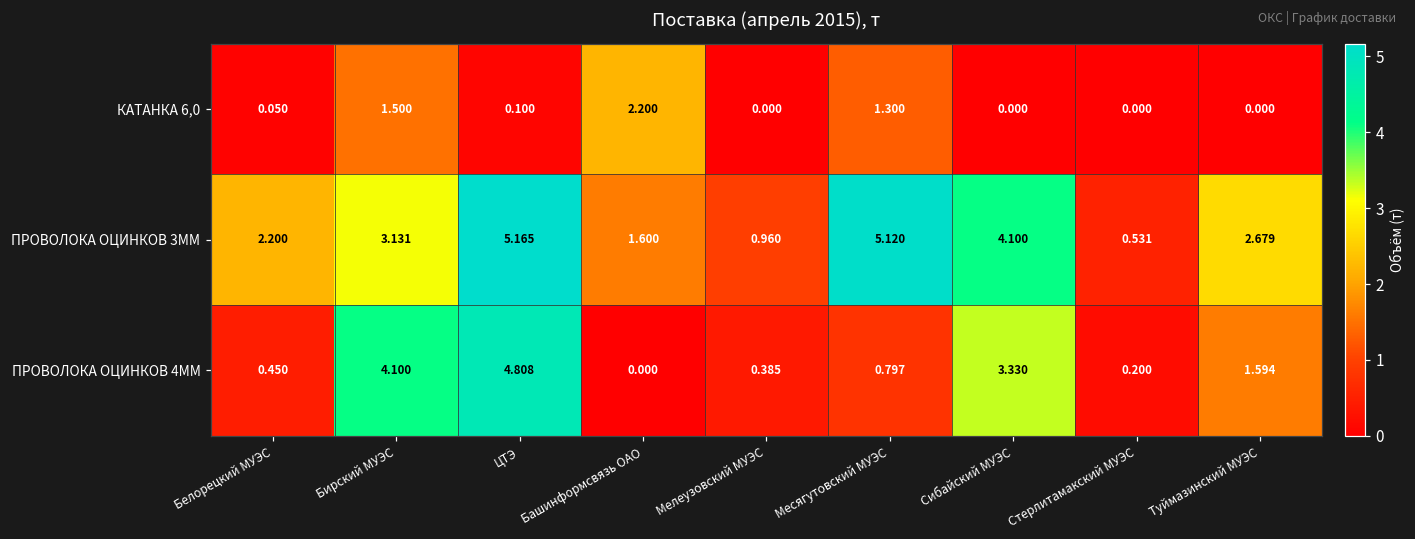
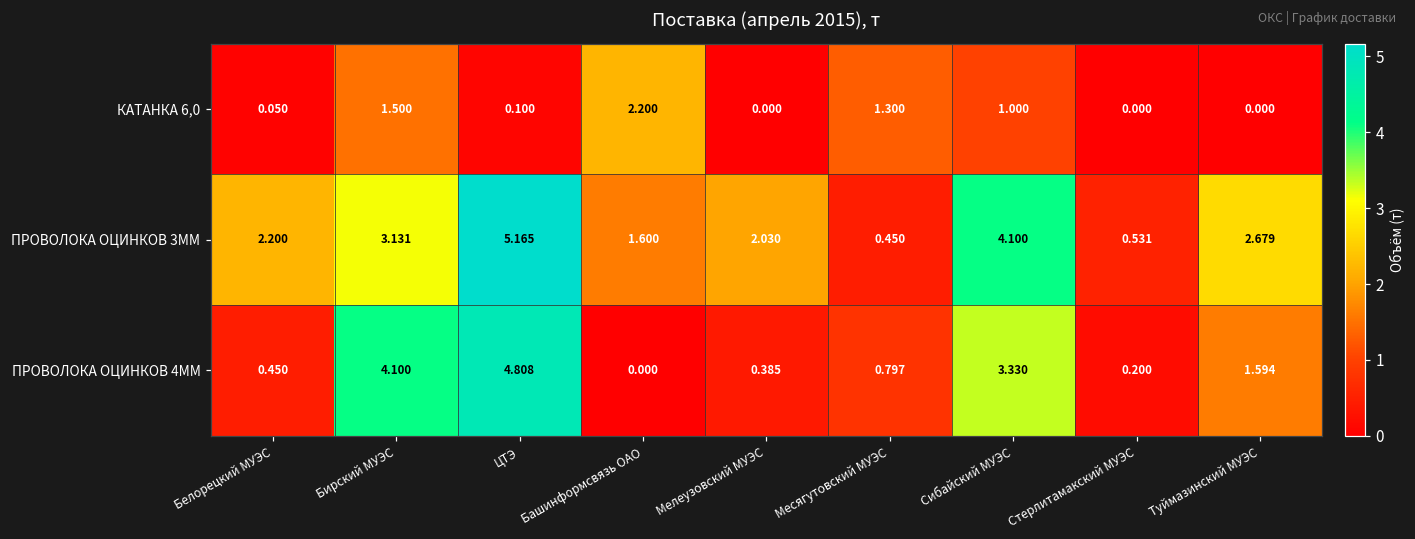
КАТАНКА 6,0, Сибайский МУЭС: 0.000 -> 1.000
ПРОВОЛОКА ОЦИНКОВ 3ММ, Мелеузовский МУЭС: 0.960 -> 2.030
ПРОВОЛОКА ОЦИНКОВ 3ММ, Месягутовский МУЭС: 5.120 -> 0.450
